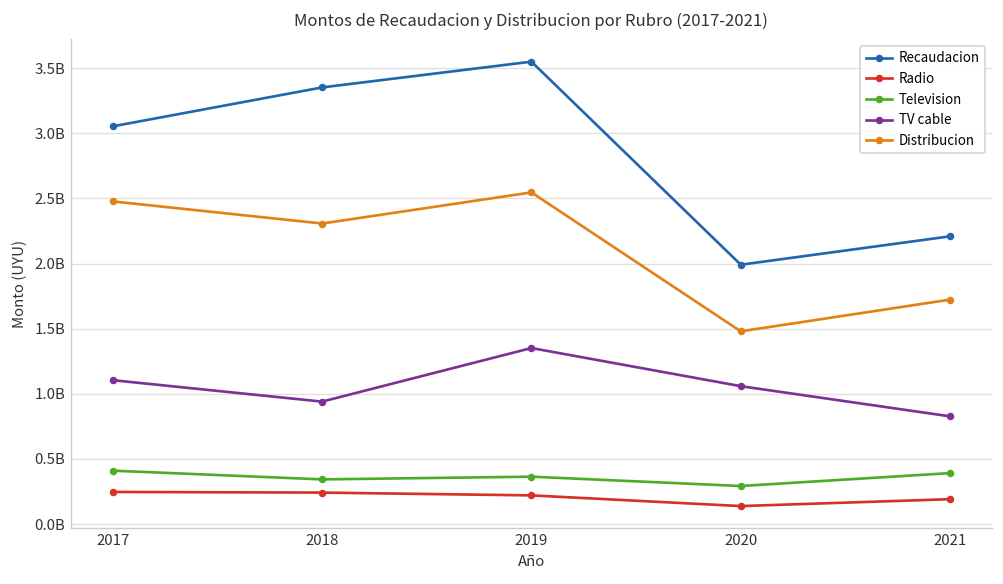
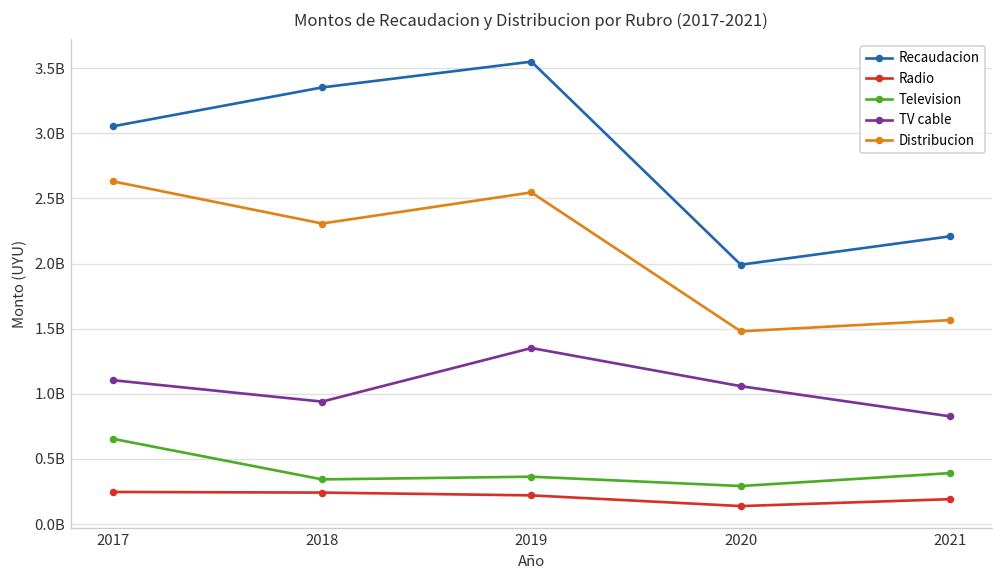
Television, 2017: 410000000 -> 650000000
Distribucion, 2017: 2480000000 -> 2630000000
Distribucion, 2021: 1720000000 -> 1570000000
